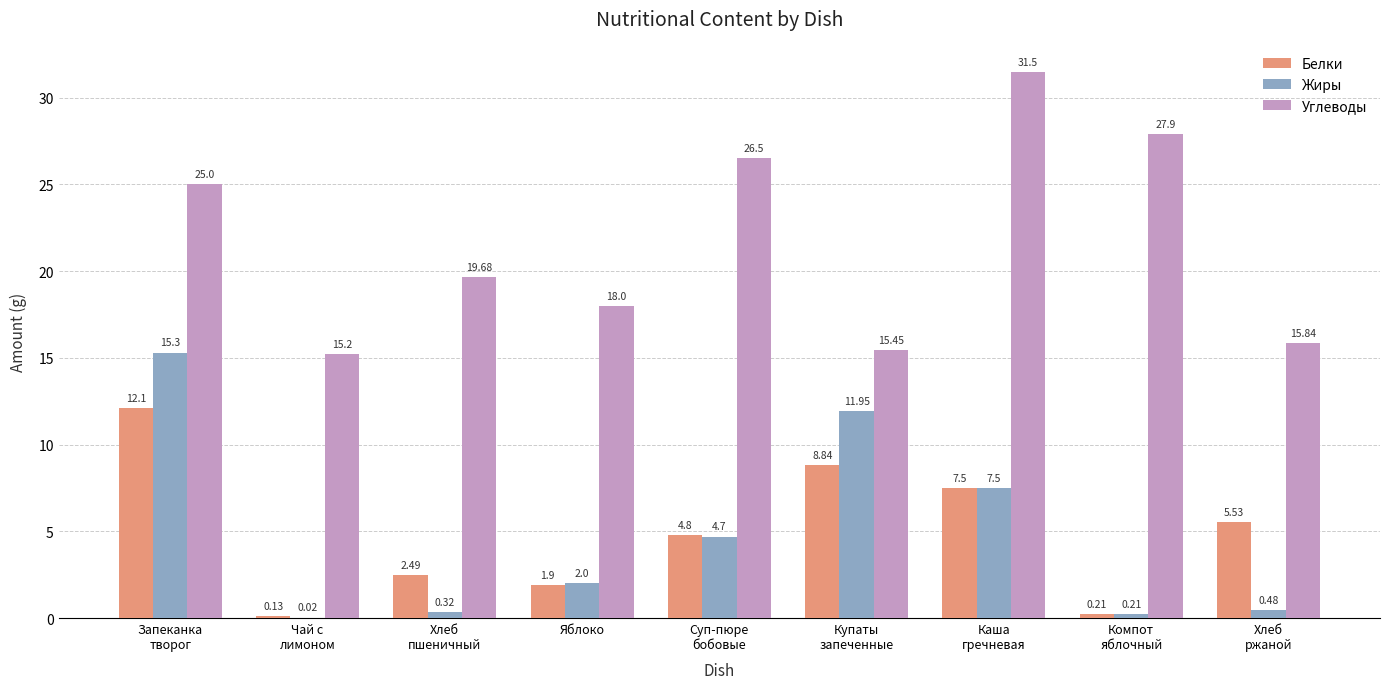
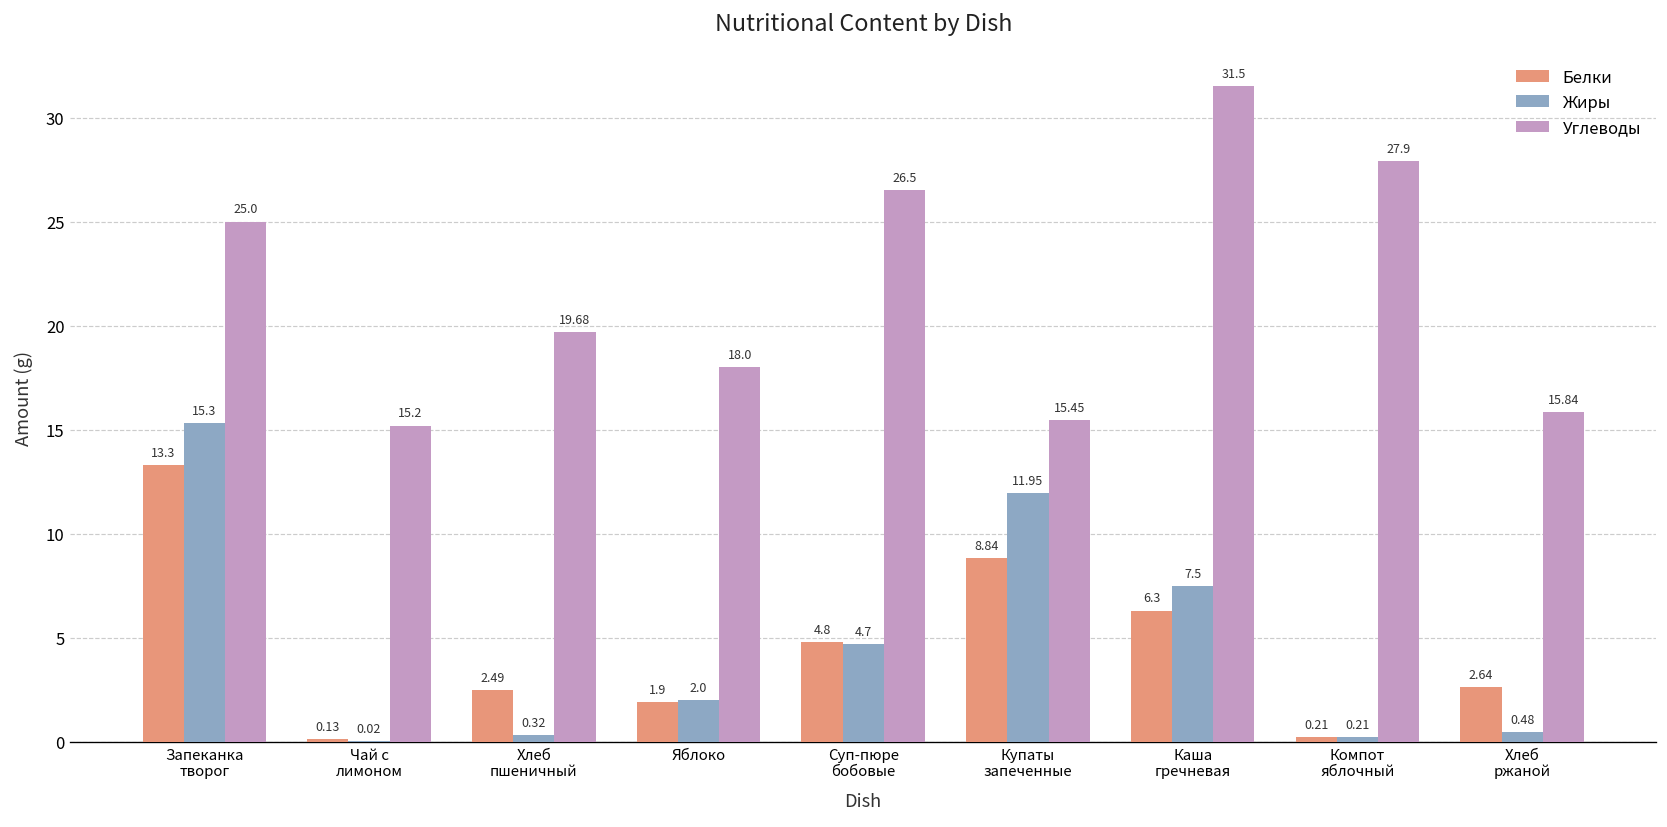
Белки, Запеканка творог: 12.1 -> 13.3
Белки, Каша гречневая: 7.5 -> 6.3
Белки, Хлеб ржаной: 5.53 -> 2.64
